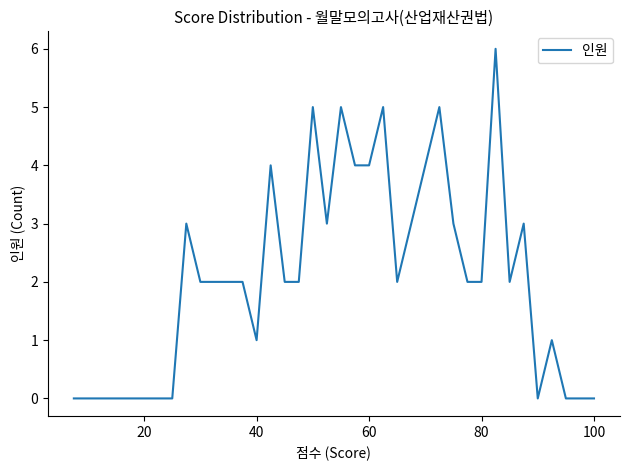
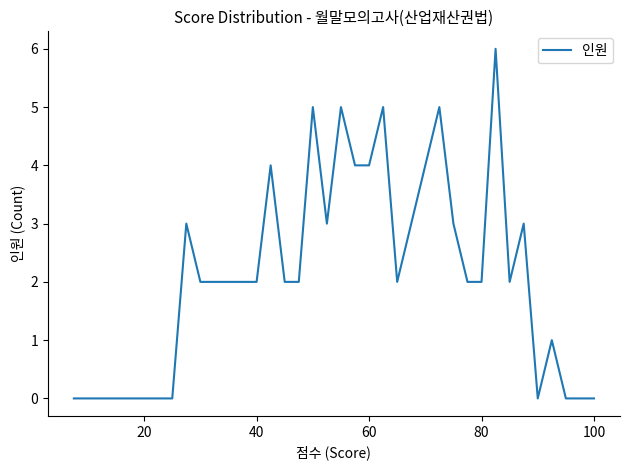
40: 1 -> 2
